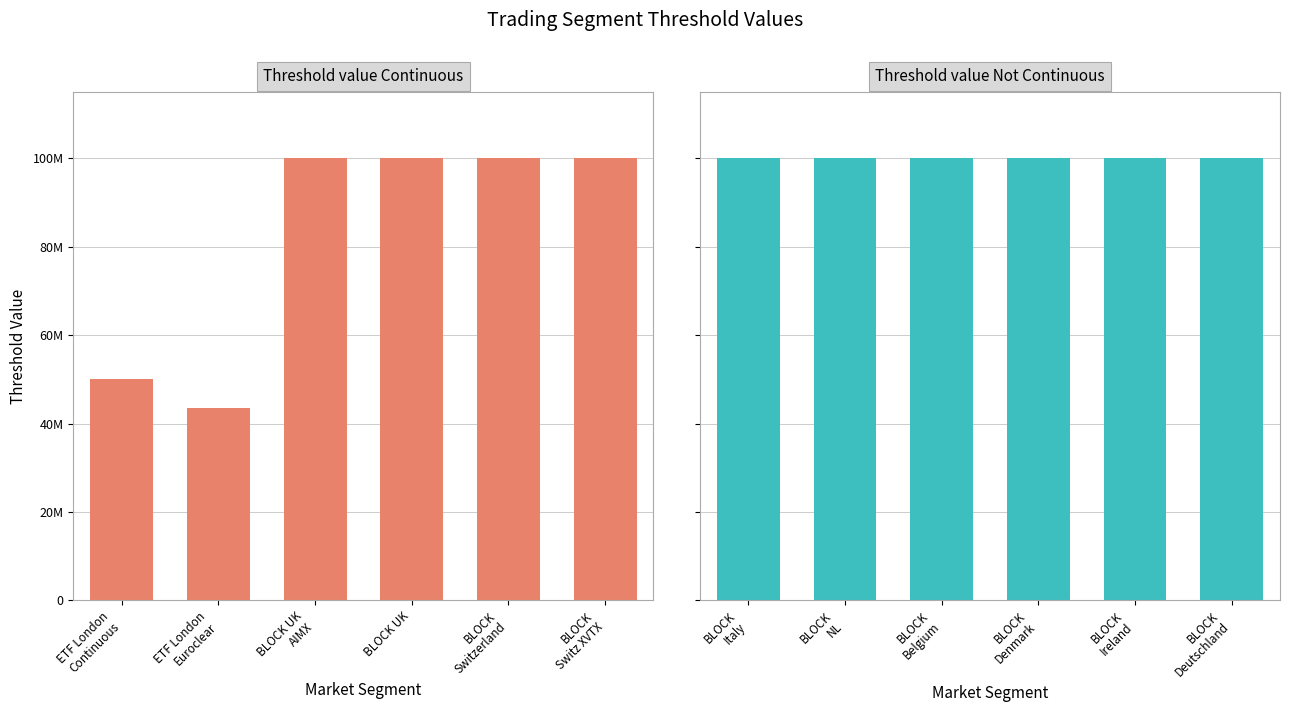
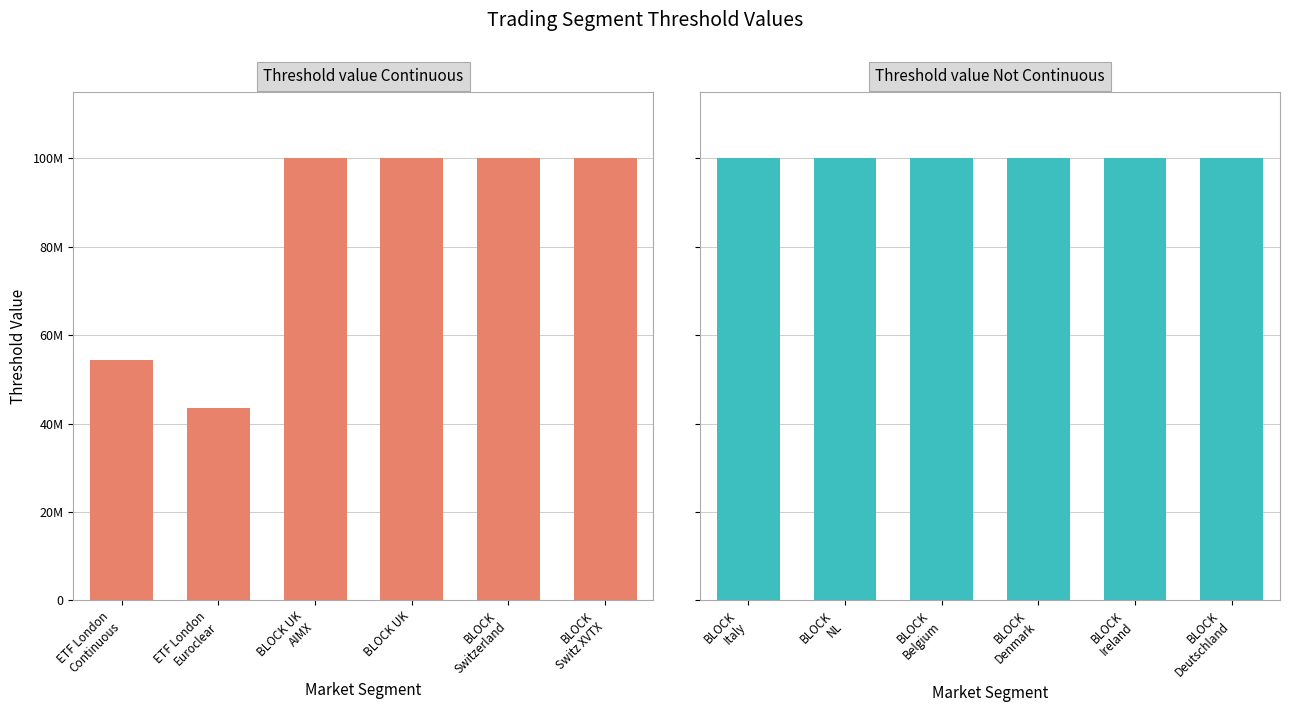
Threshold value Continuous, ETF London Continuous: 50000000 -> 54000000
